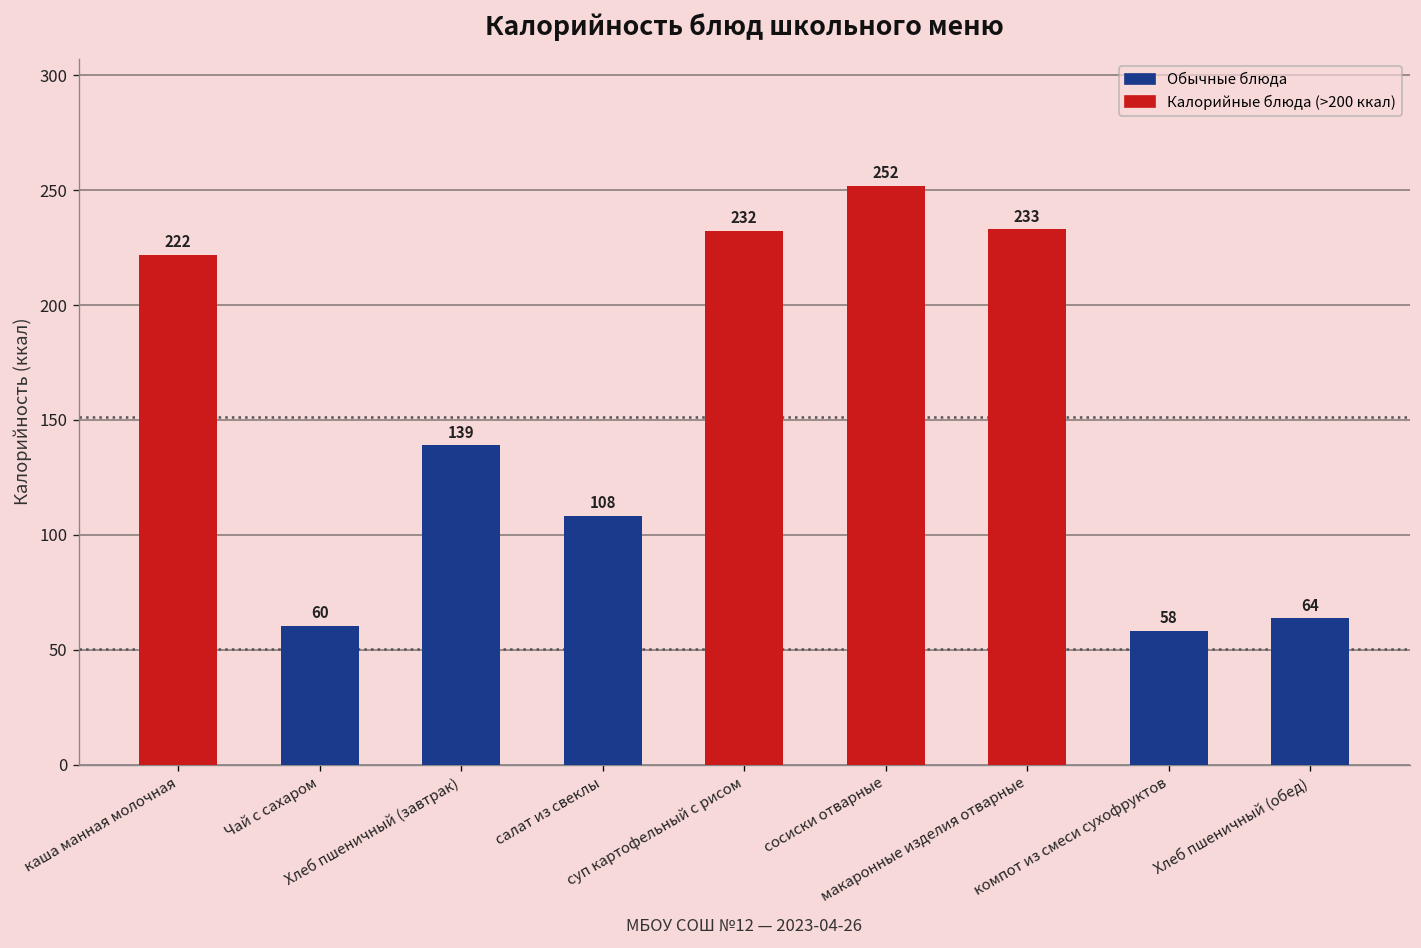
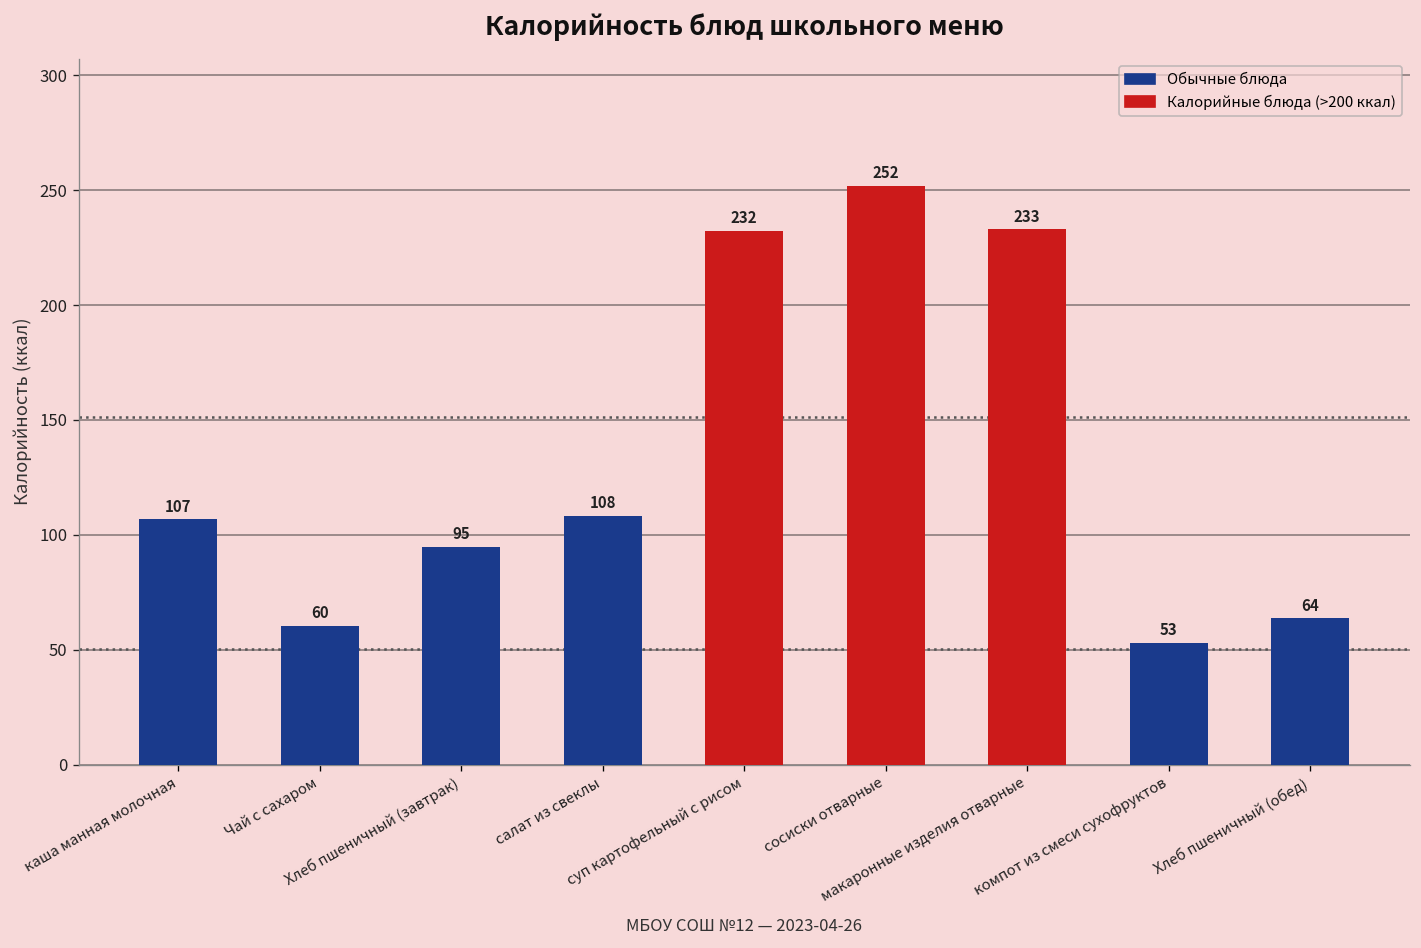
каша манная молочная: 222 -> 107
Хлеб пшеничный (завтрак): 139 -> 95
компот из смеси сухофруктов: 58 -> 53
